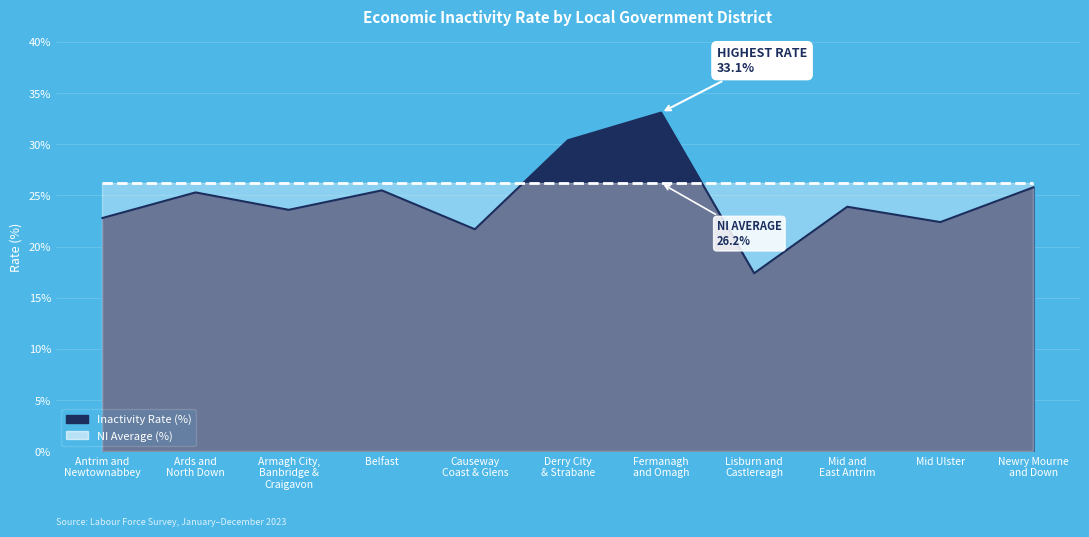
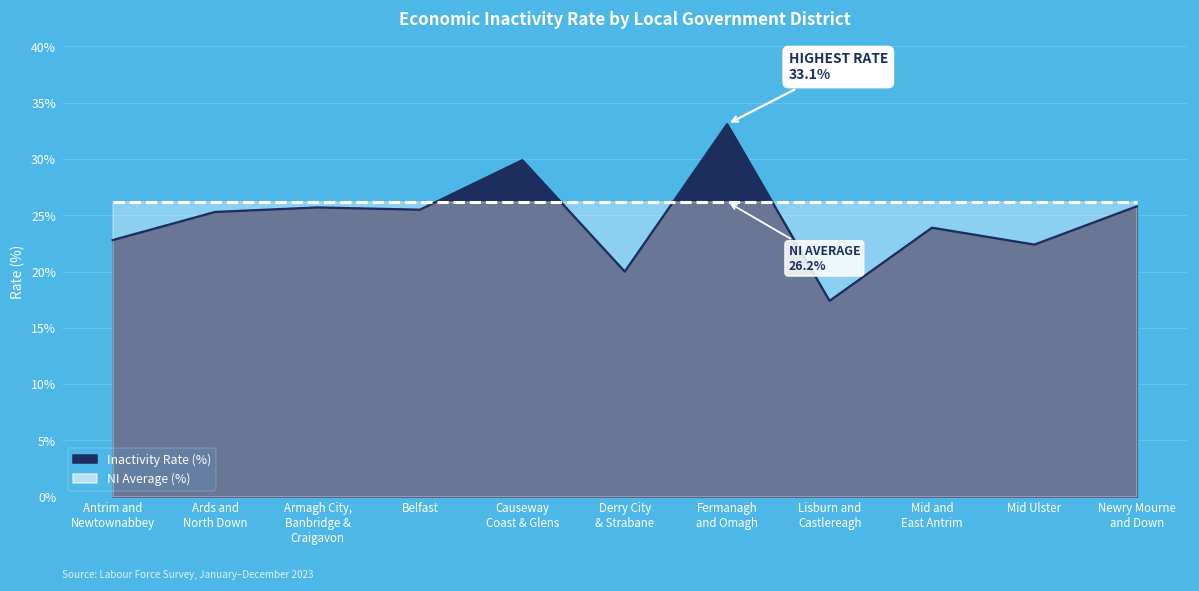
Inactivity Rate (%), Armagh City, Banbridge & Craigavon: 23.6% -> 25.7%
Inactivity Rate (%), Causeway Coast & Glens: 21.7% -> 29.9%
Inactivity Rate (%), Derry City & Strabane: 30.4% -> 20.0%
